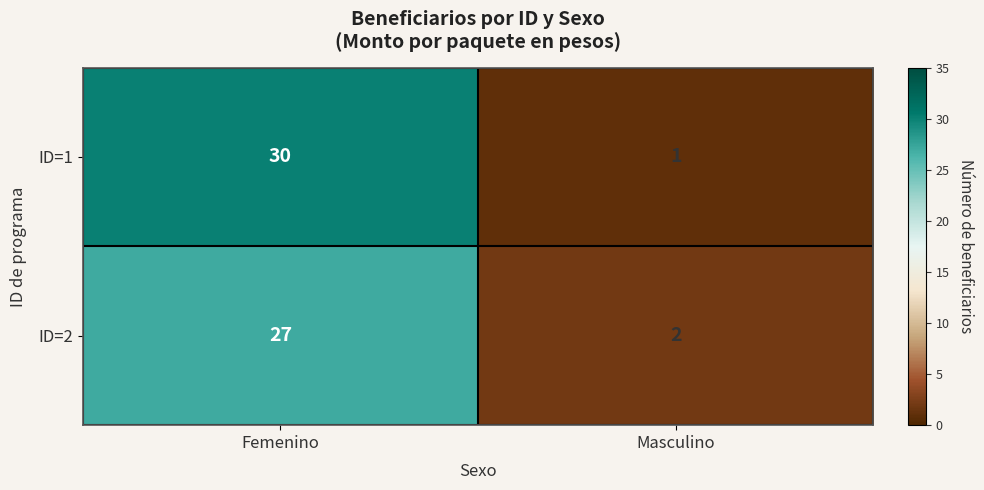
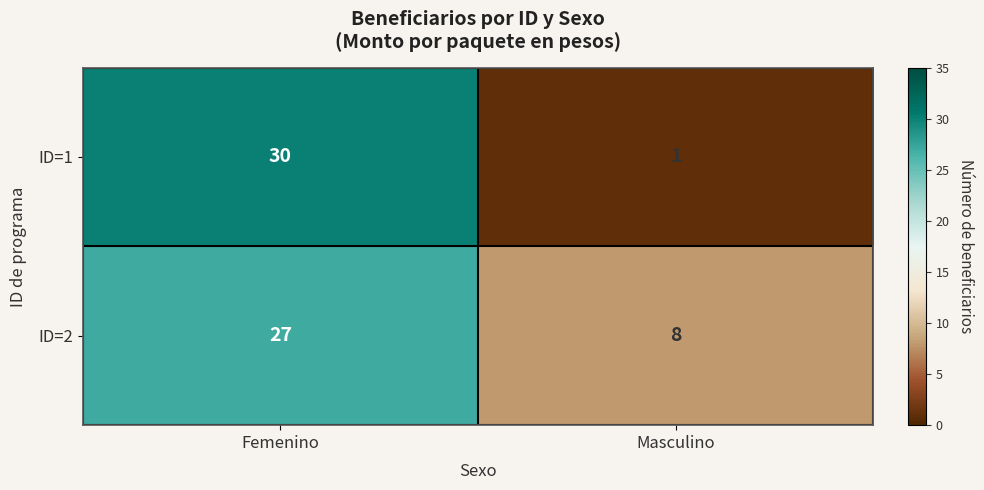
ID=2, Masculino: 2 -> 8
